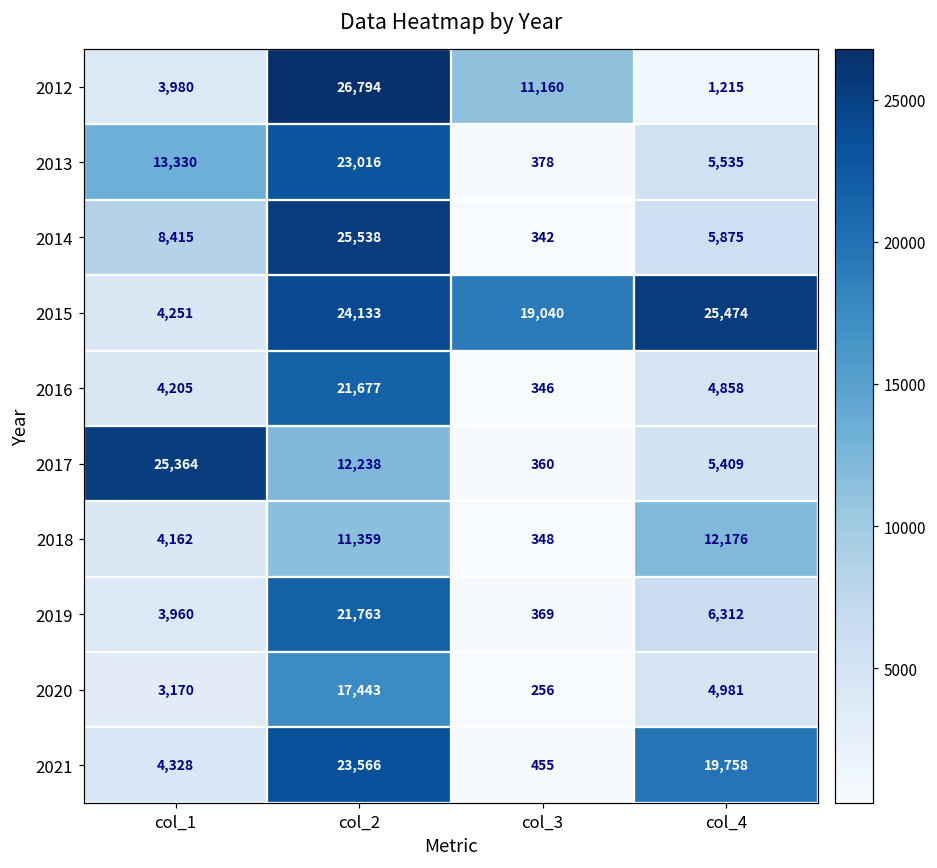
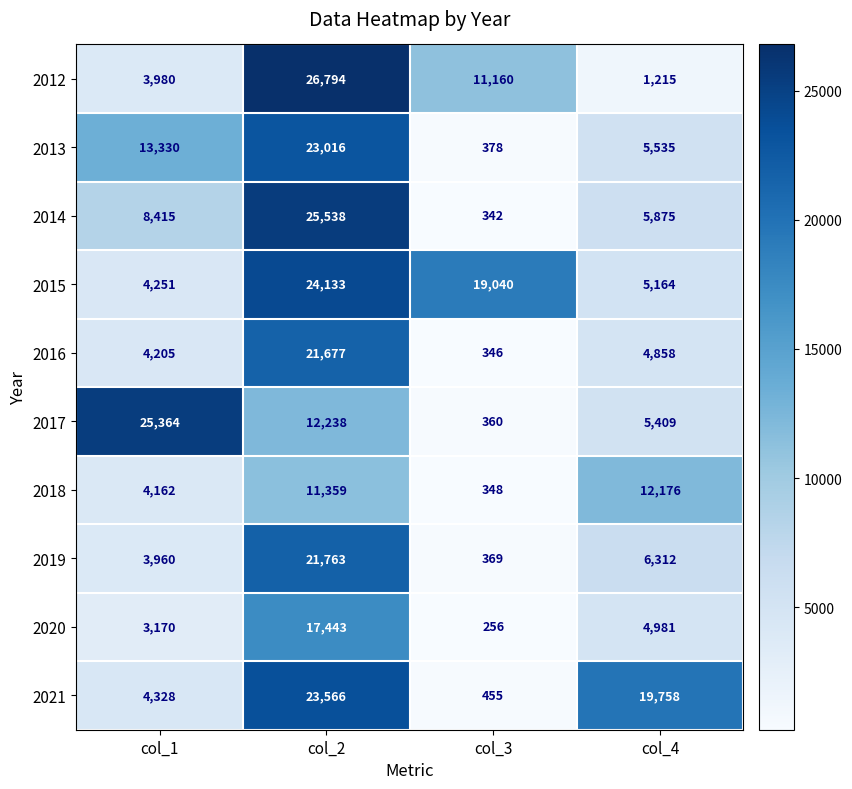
2015, col_4: 25,474 -> 5,164
